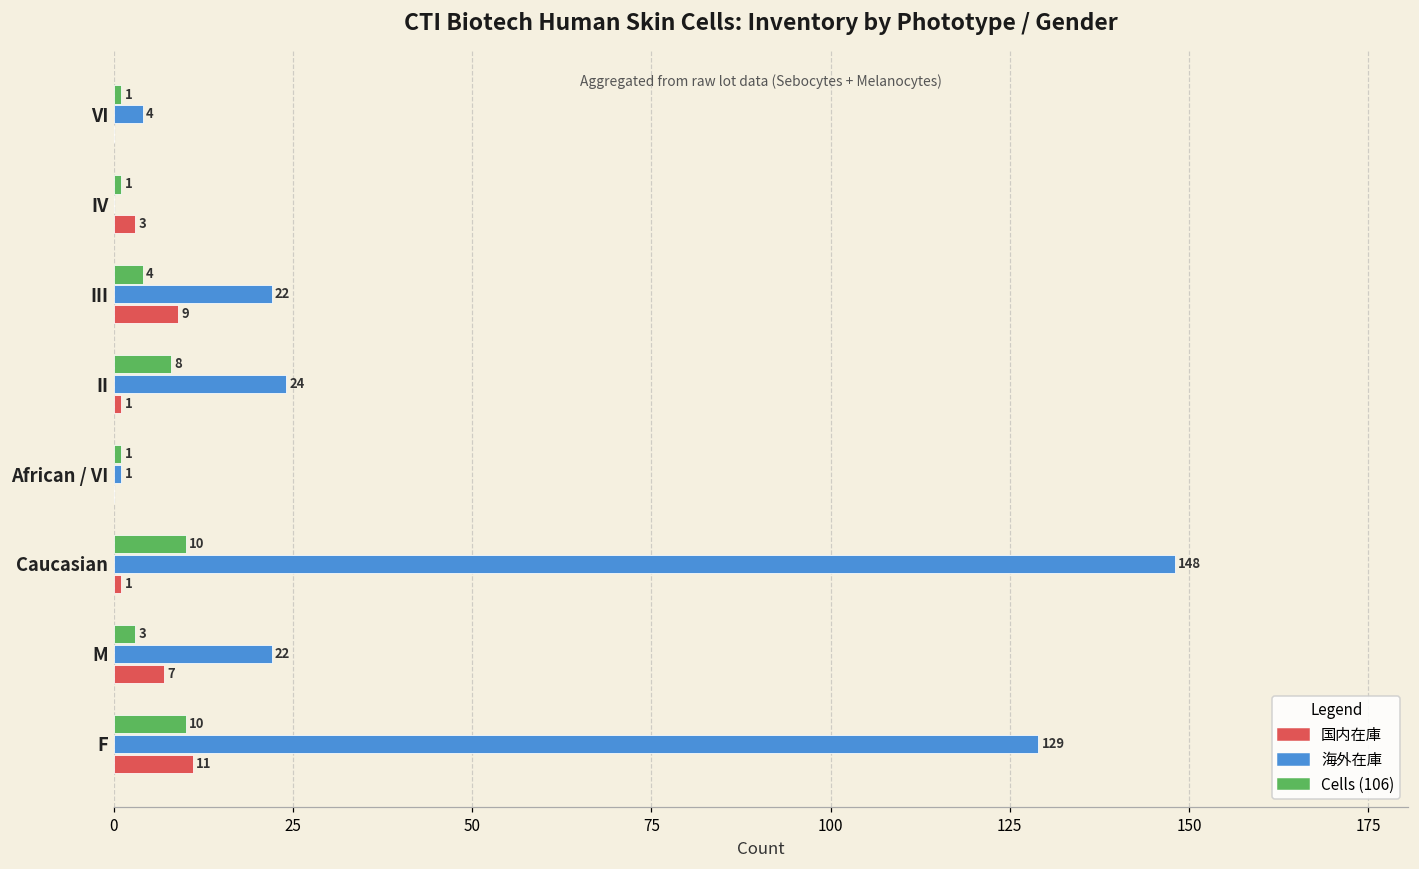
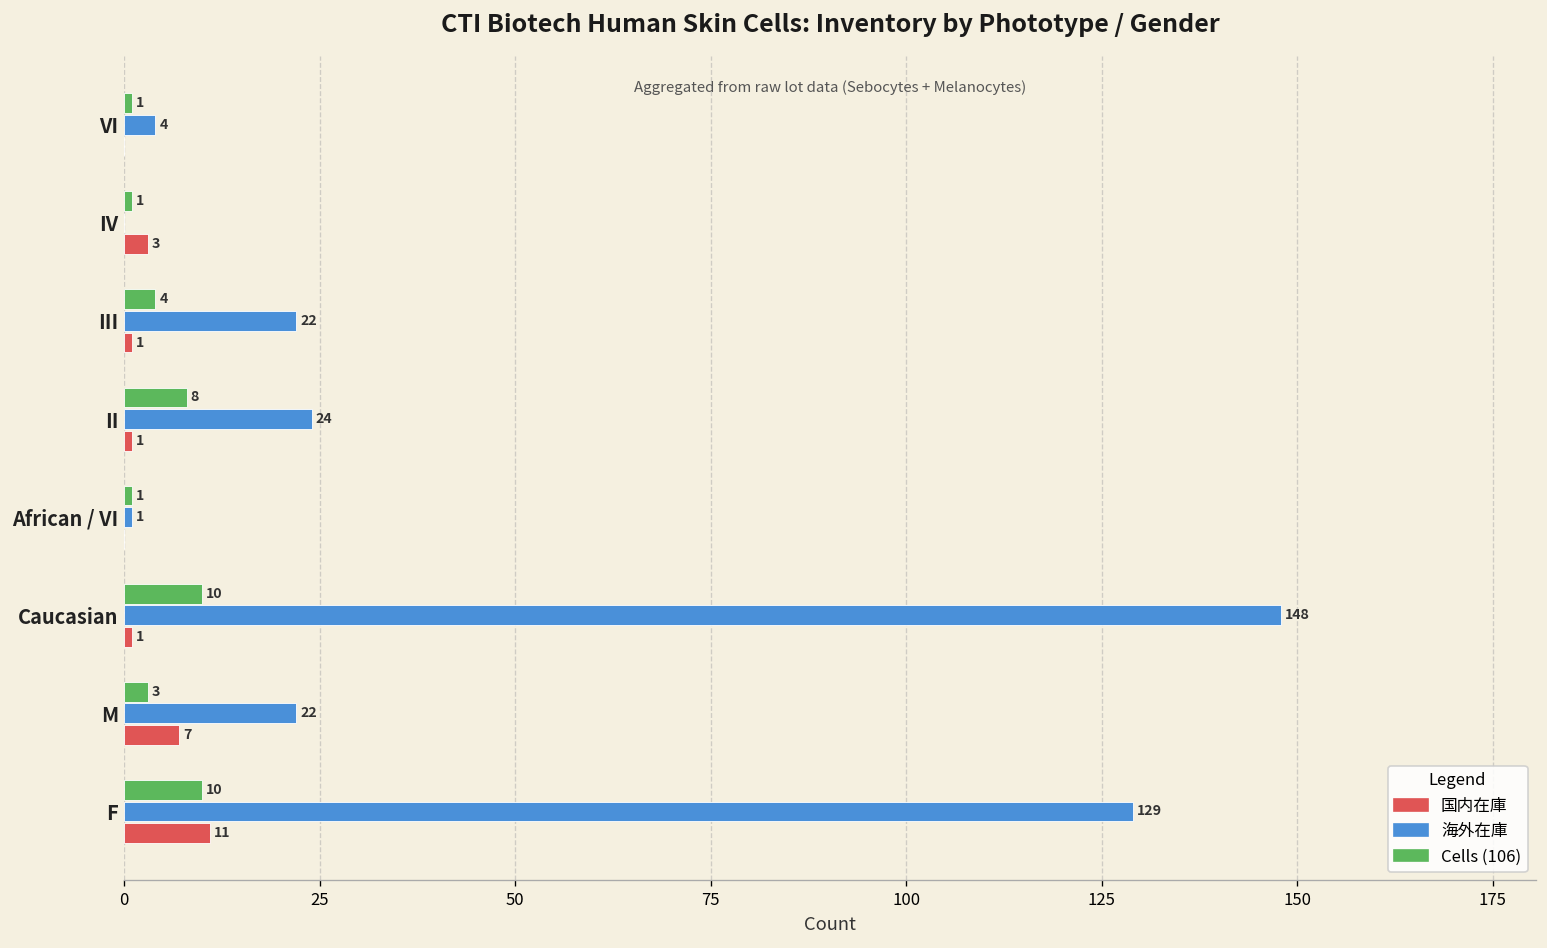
国内在庫, III: 9 -> 1
